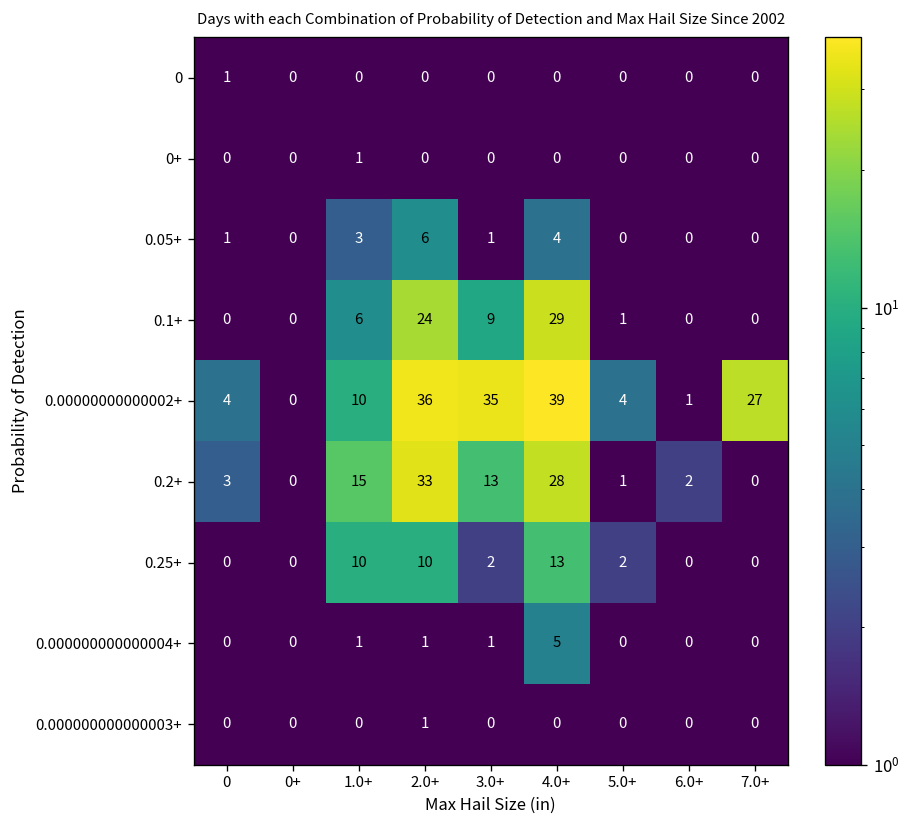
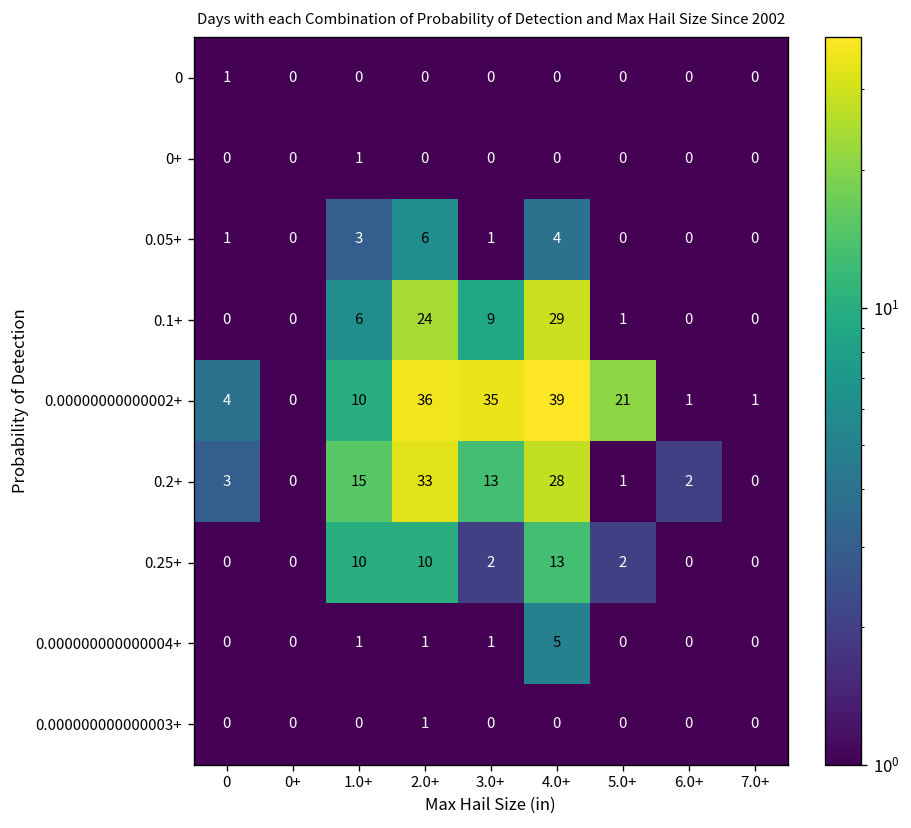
0.00000000000002+, 5.0+: 4 -> 21
0.00000000000002+, 7.0+: 27 -> 1
